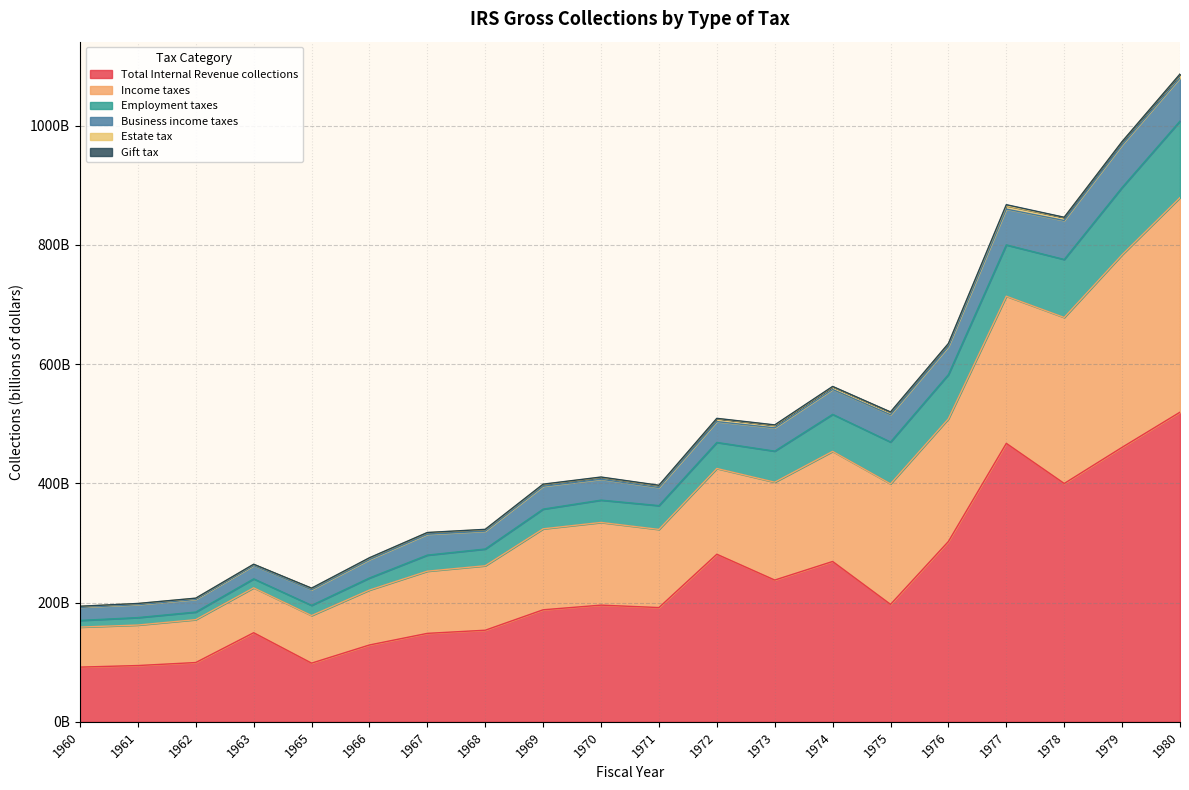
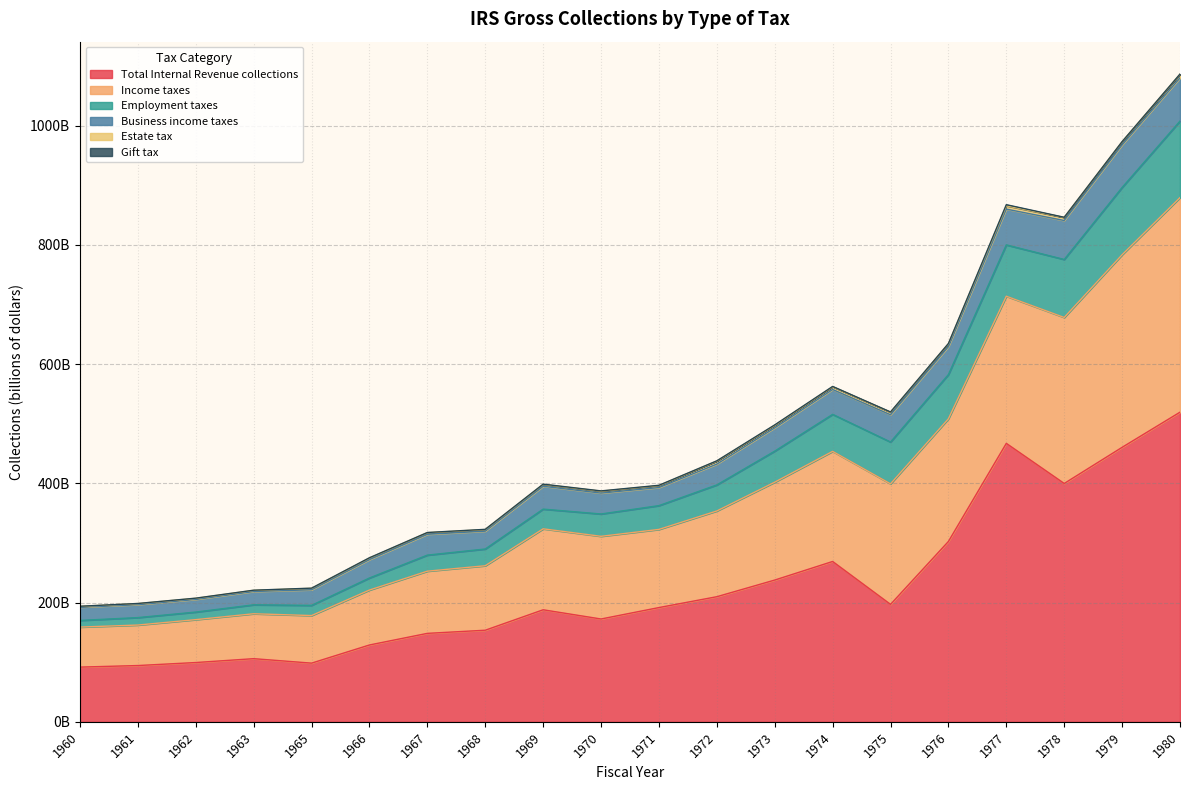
Total Internal Revenue collections, 1963: 150000000000 -> 110000000000
Total Internal Revenue collections, 1970: 200000000000 -> 170000000000
Total Internal Revenue collections, 1972: 280000000000 -> 210000000000
